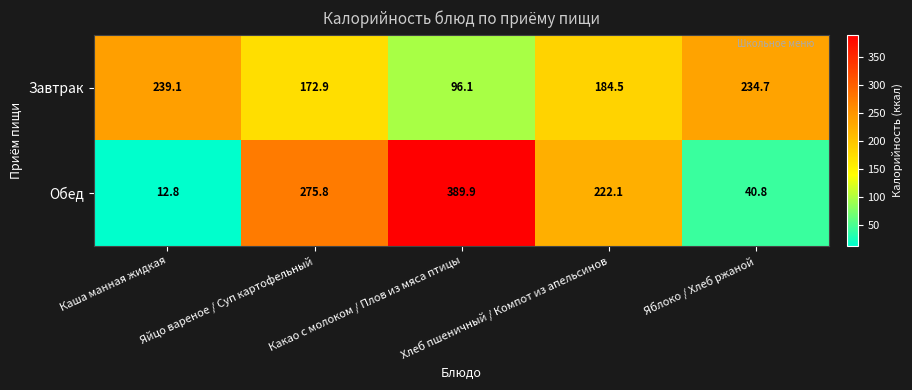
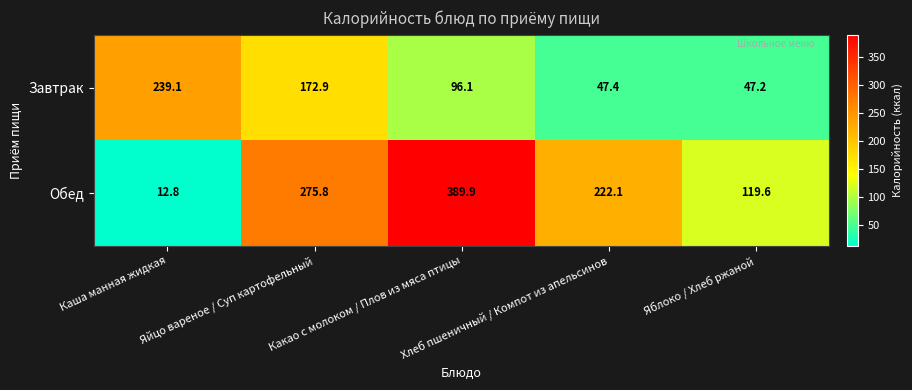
Завтрак, Хлеб пшеничный / Компот из апельсинов: 184.5 -> 47.4
Завтрак, Яблоко / Хлеб ржаной: 234.7 -> 47.2
Обед, Яблоко / Хлеб ржаной: 40.8 -> 119.6
